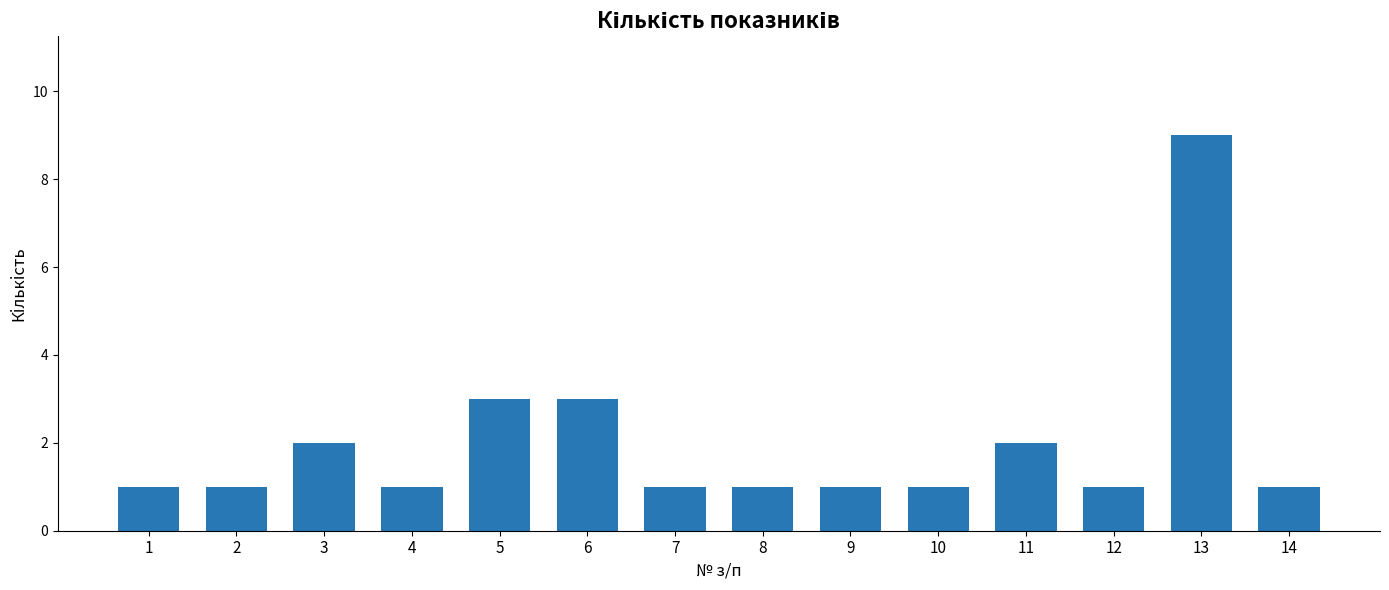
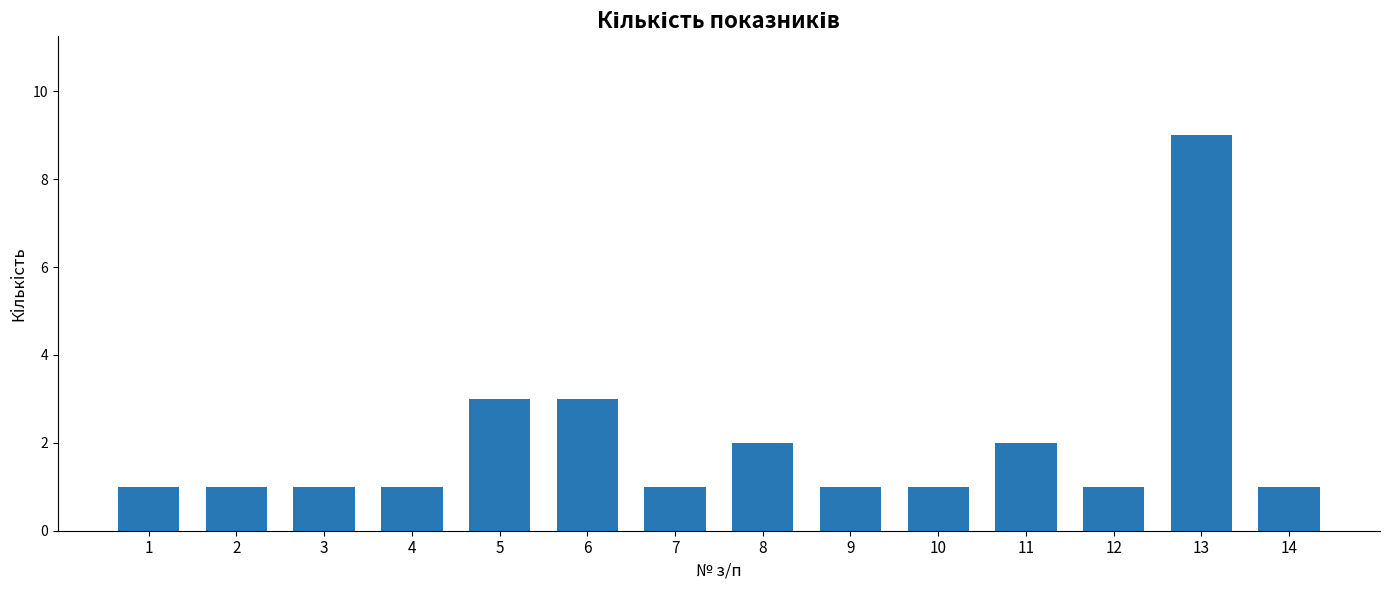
3: 2 -> 1
8: 1 -> 2
